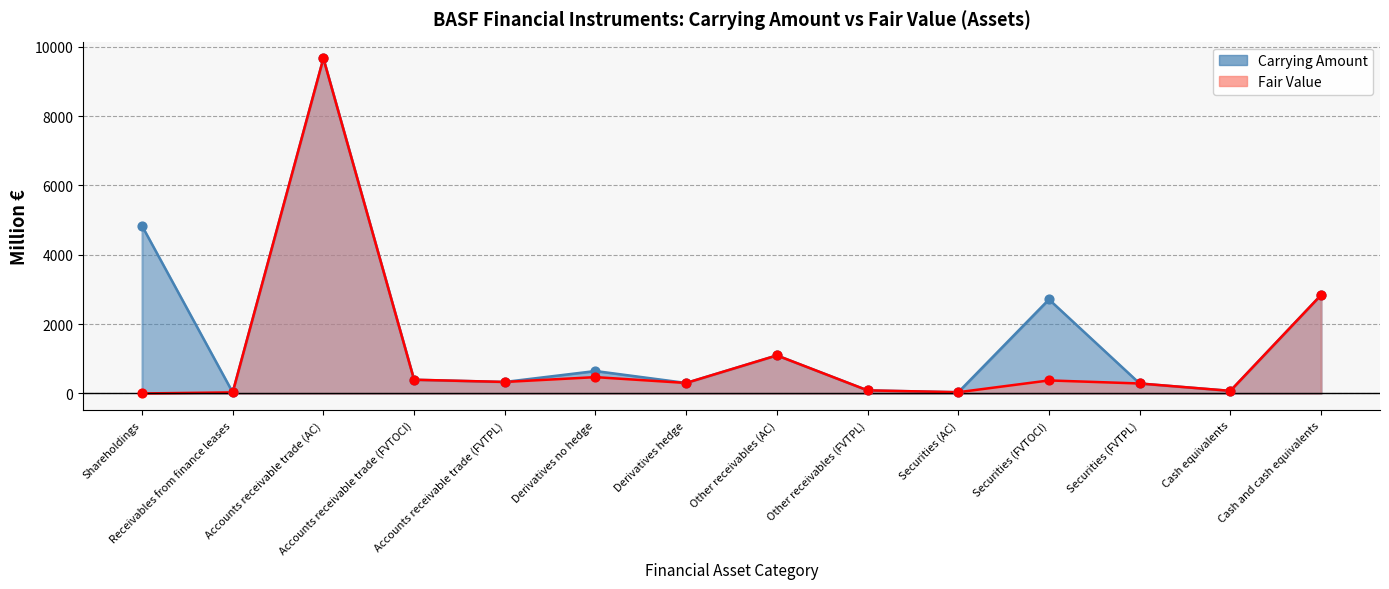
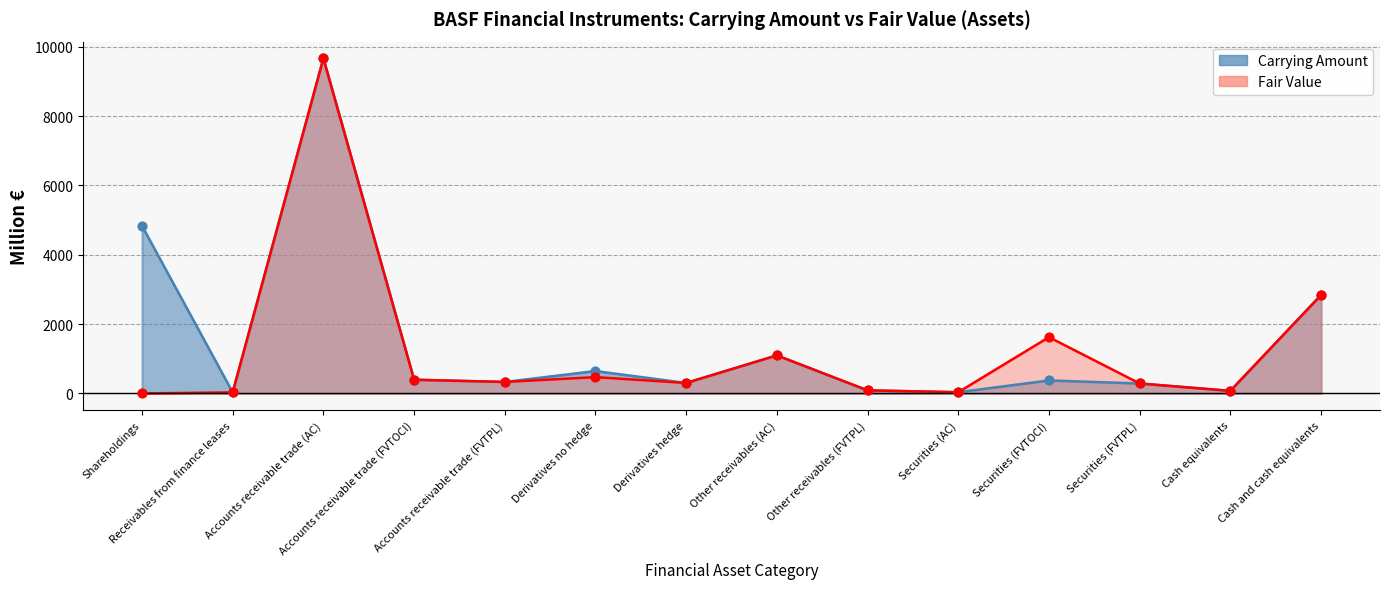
Carrying Amount, Securities (FVTOCI): 2700 -> 400
Fair Value, Securities (FVTOCI): 400 -> 1600
